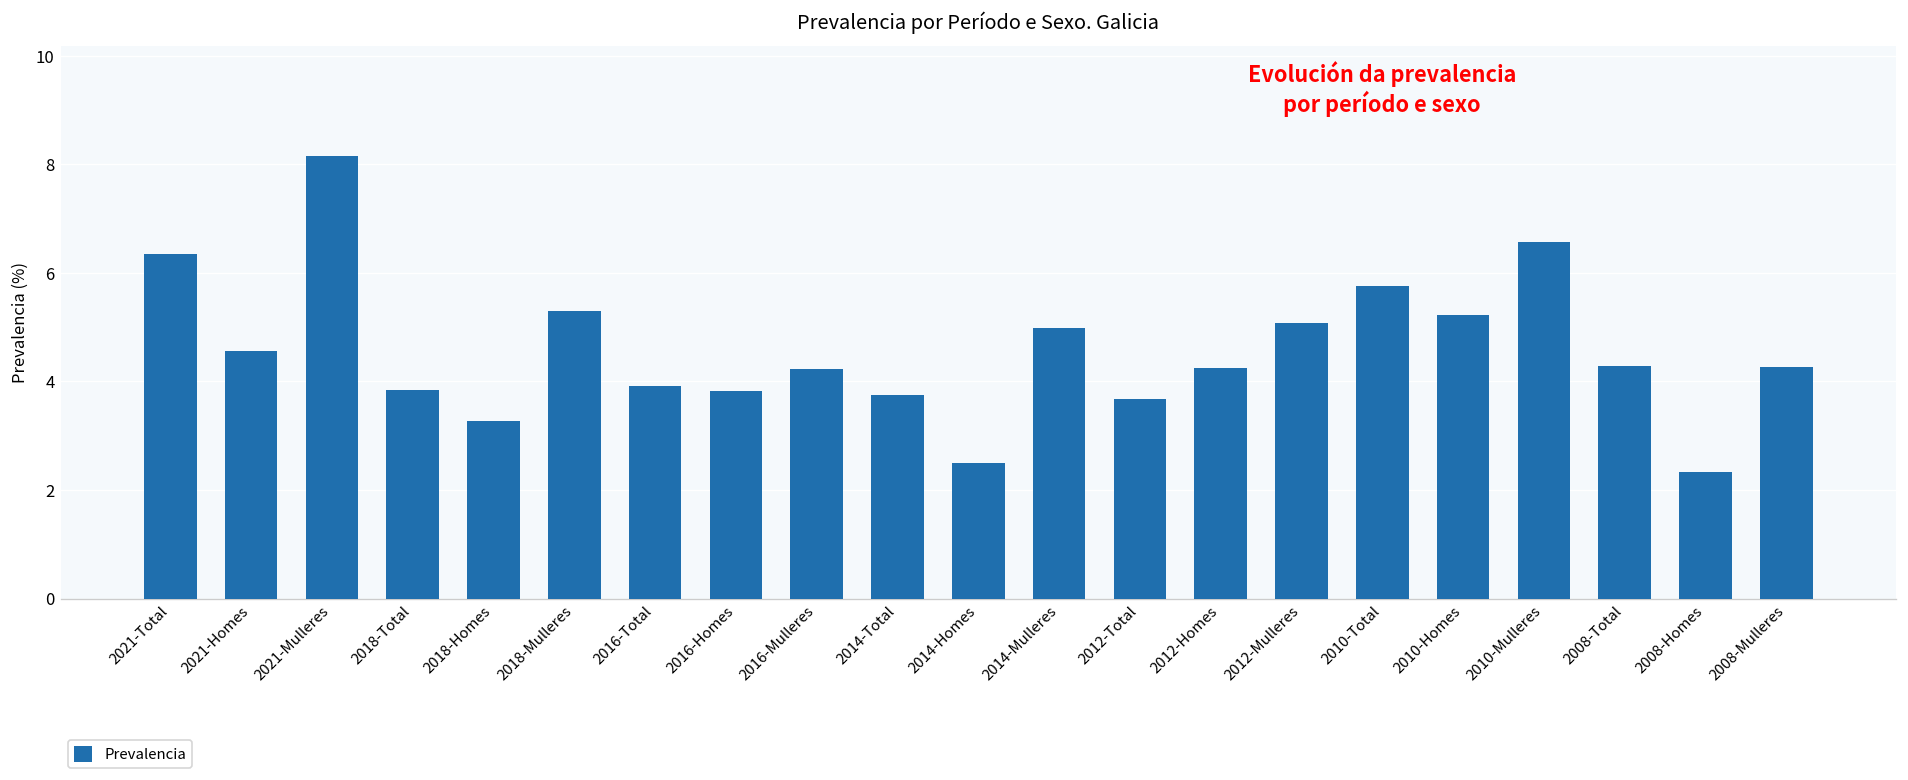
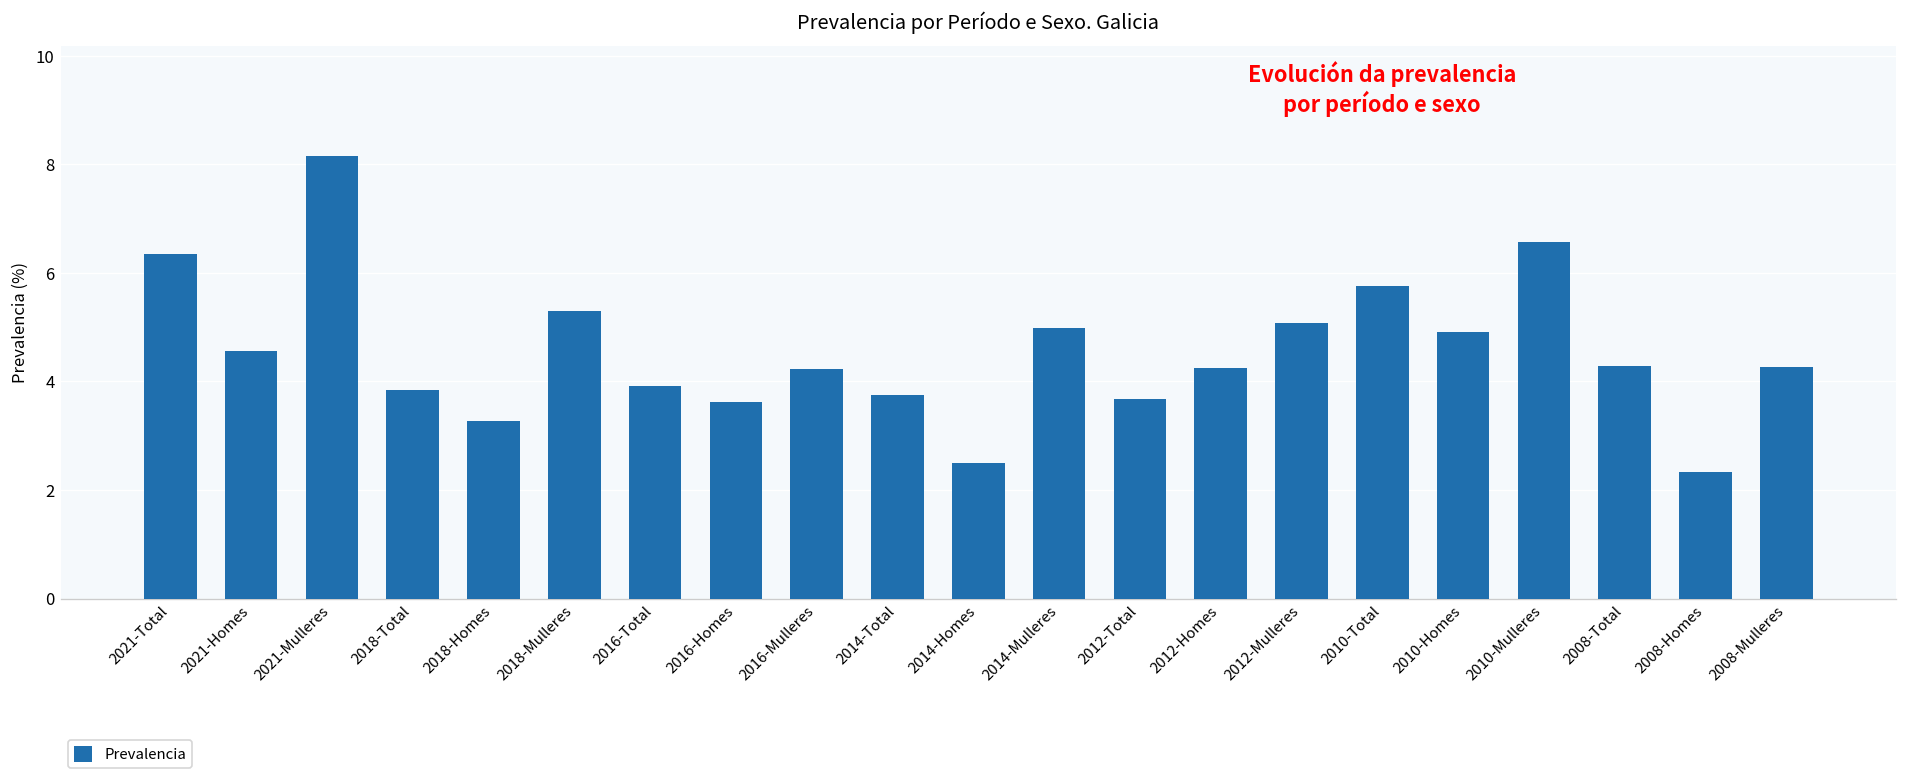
2016-Homes: 3.8 -> 3.6
2010-Homes: 5.2 -> 4.9
